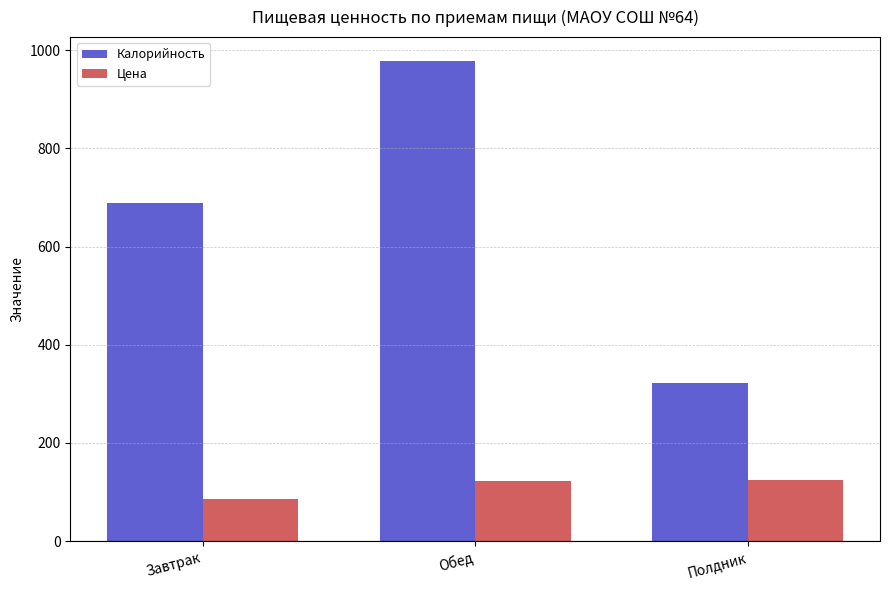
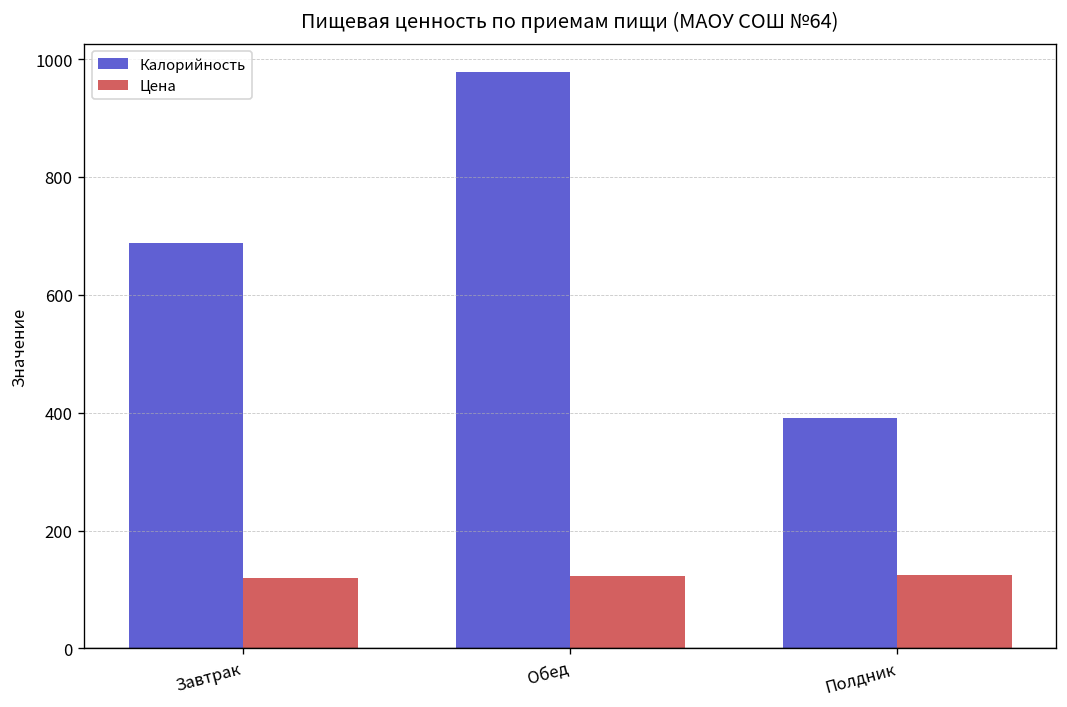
Цена, Завтрак: 90 -> 120
Калорийность, Полдник: 320 -> 390
